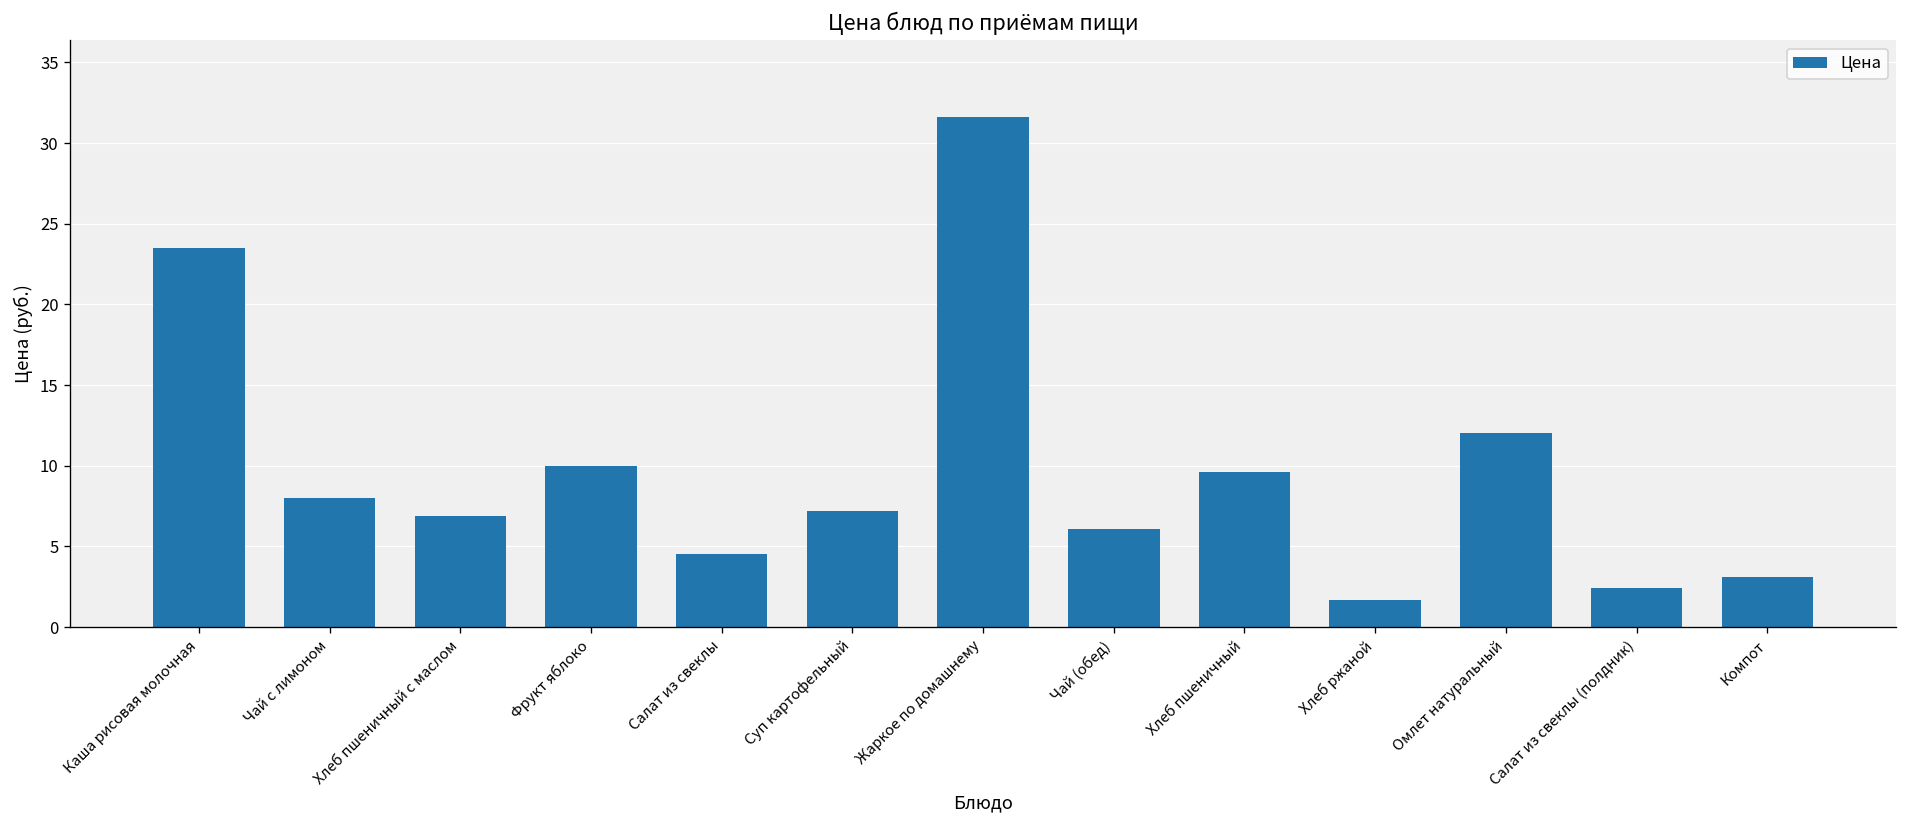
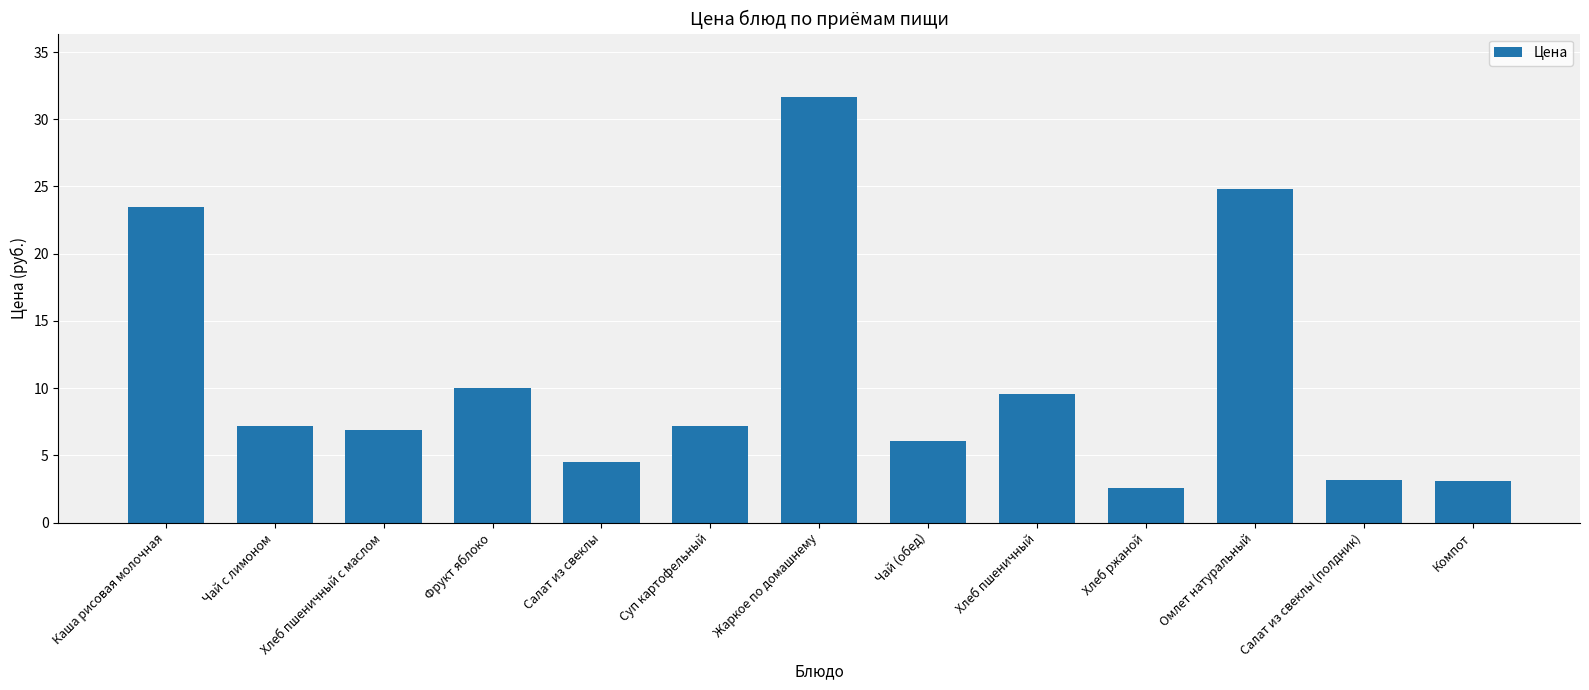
Чай с лимоном: 8.0 -> 7.2
Хлеб ржаной: 1.7 -> 2.6
Омлет натуральный: 12.0 -> 24.8
Салат из свеклы (полдник): 2.4 -> 3.2
